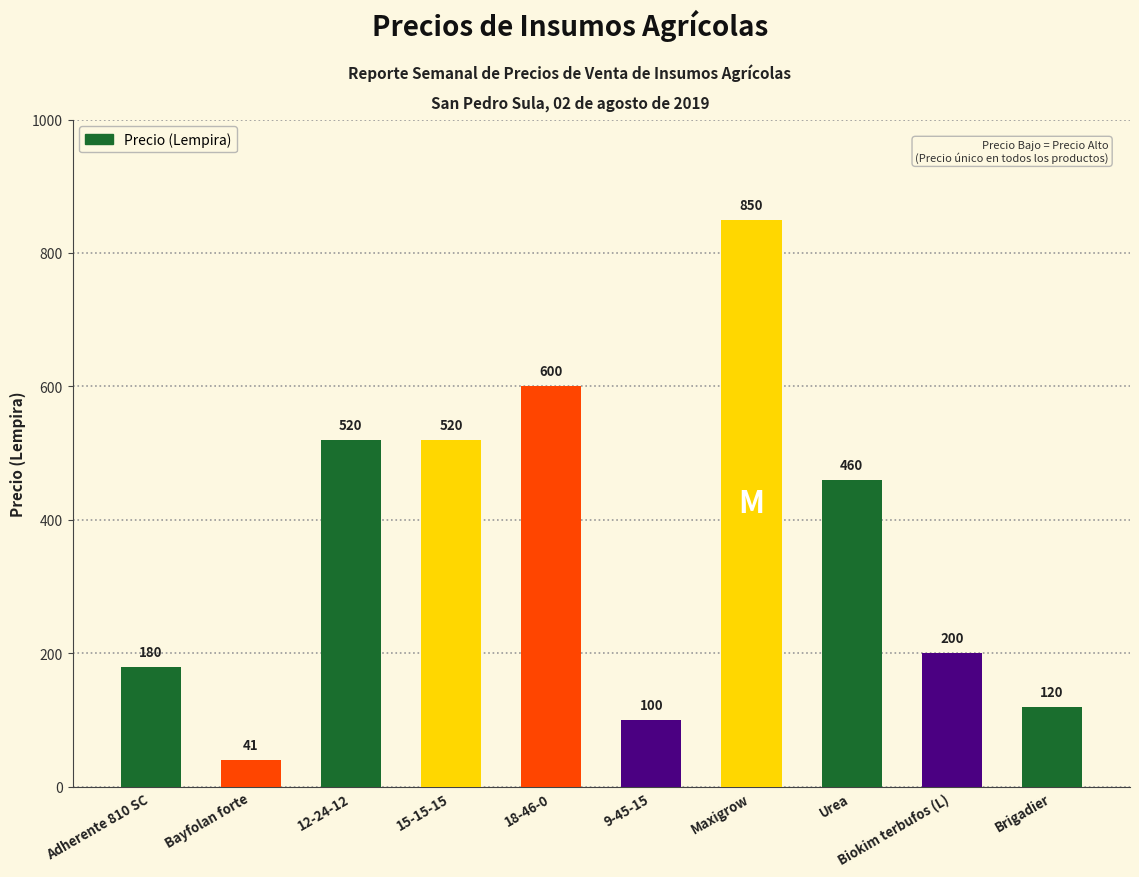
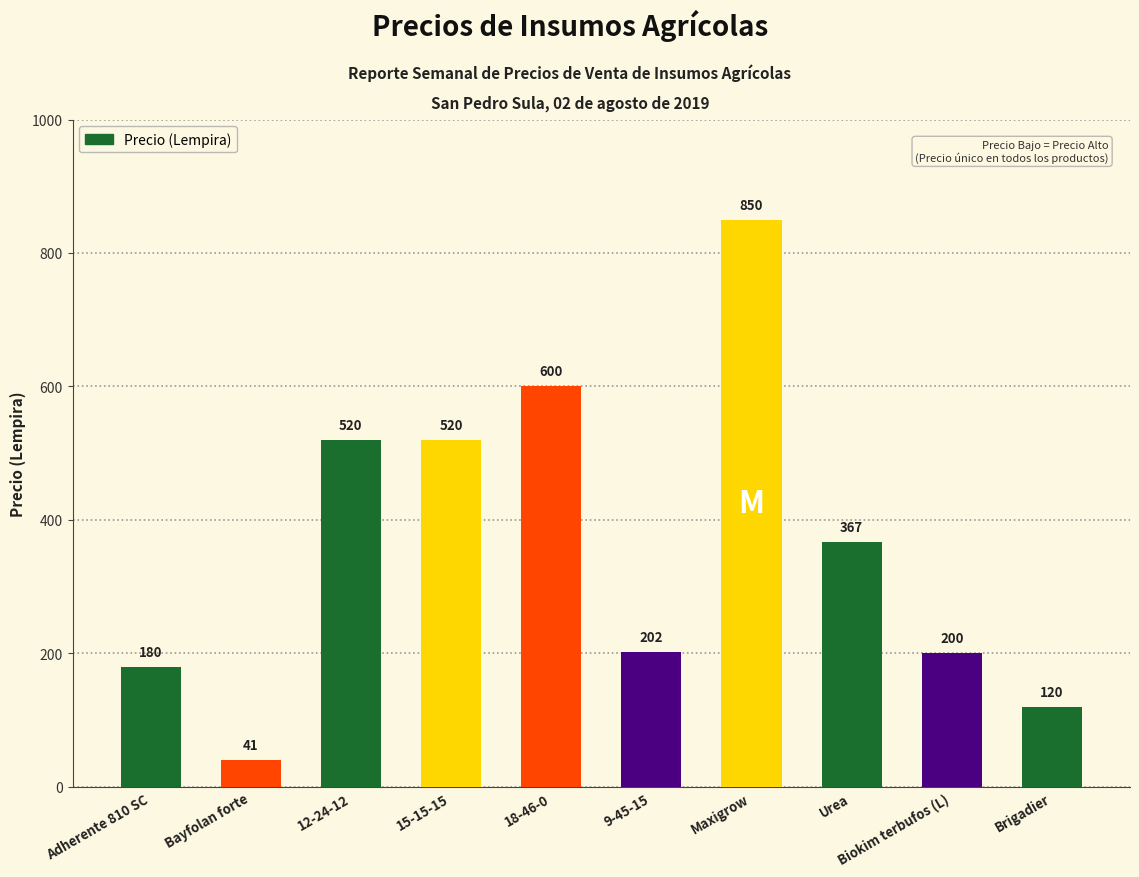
9-45-15: 100 -> 202
Urea: 460 -> 367
